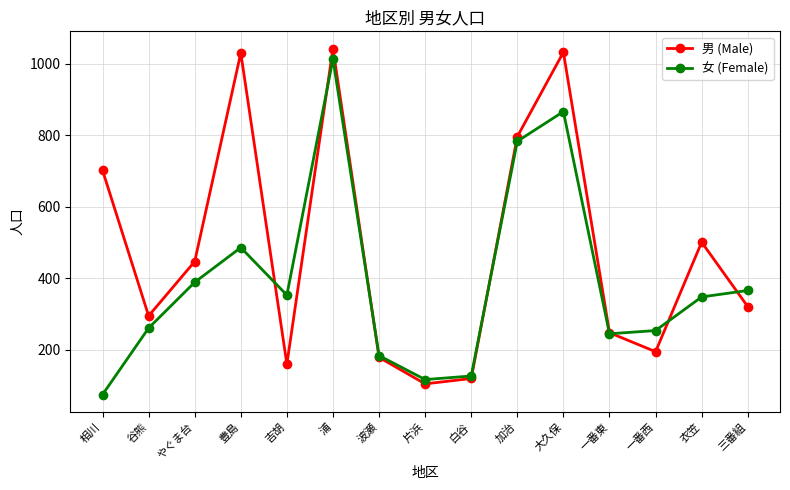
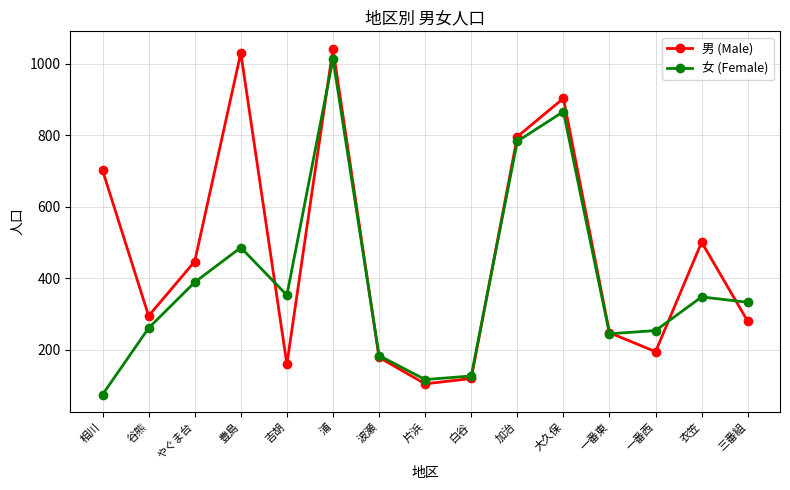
男 (Male), 大久保: 1030 -> 900
男 (Male), 三番組: 320 -> 280
女 (Female), 三番組: 370 -> 330
